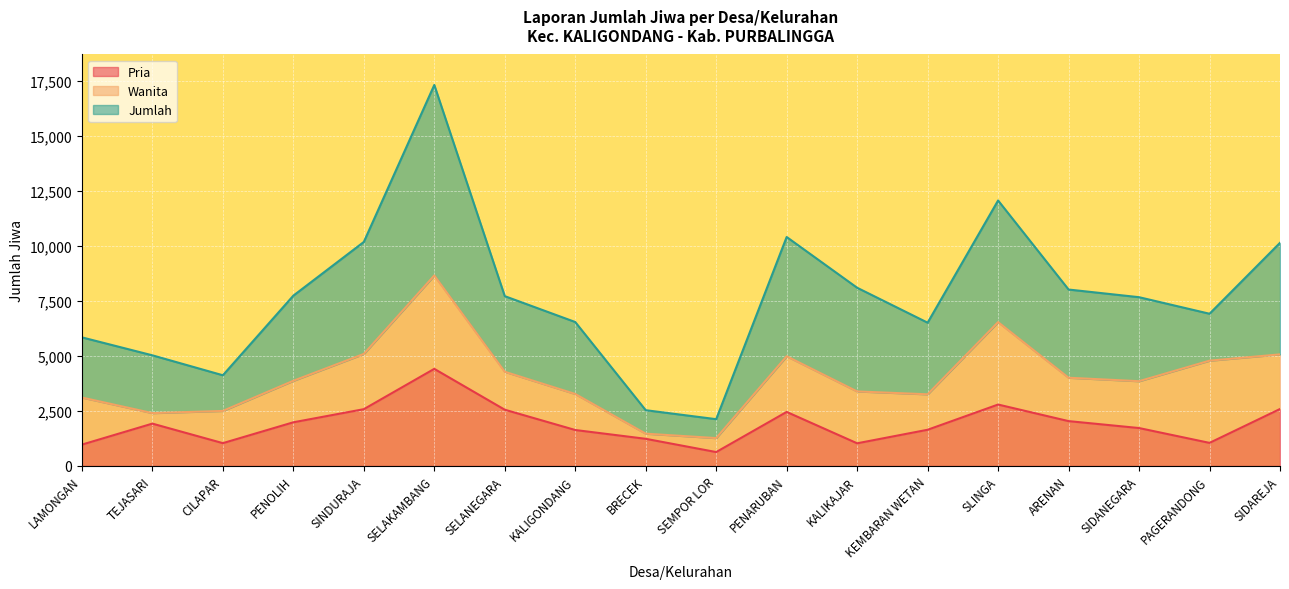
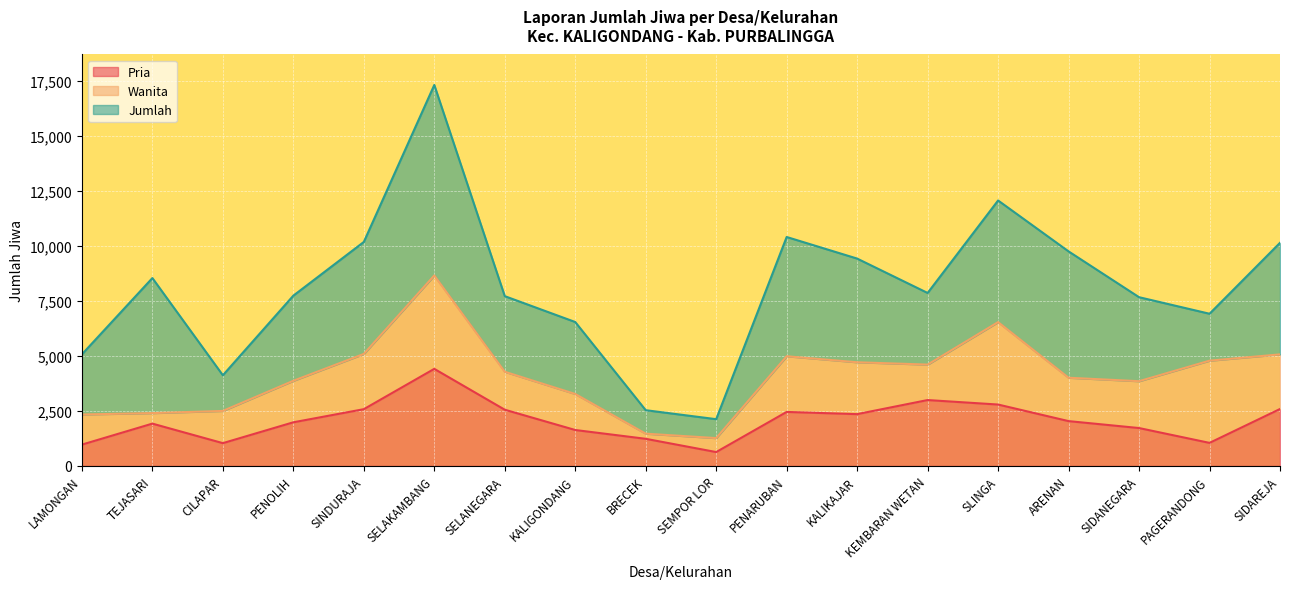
Wanita, LAMONGAN: 2,100 -> 1,400
Jumlah, TEJASARI: 2,600 -> 6,100
Pria, KALIKAJAR: 1,000 -> 2,400
Pria, KEMBARAN WETAN: 1,600 -> 3,000
Jumlah, ARENAN: 4,000 -> 5,700
